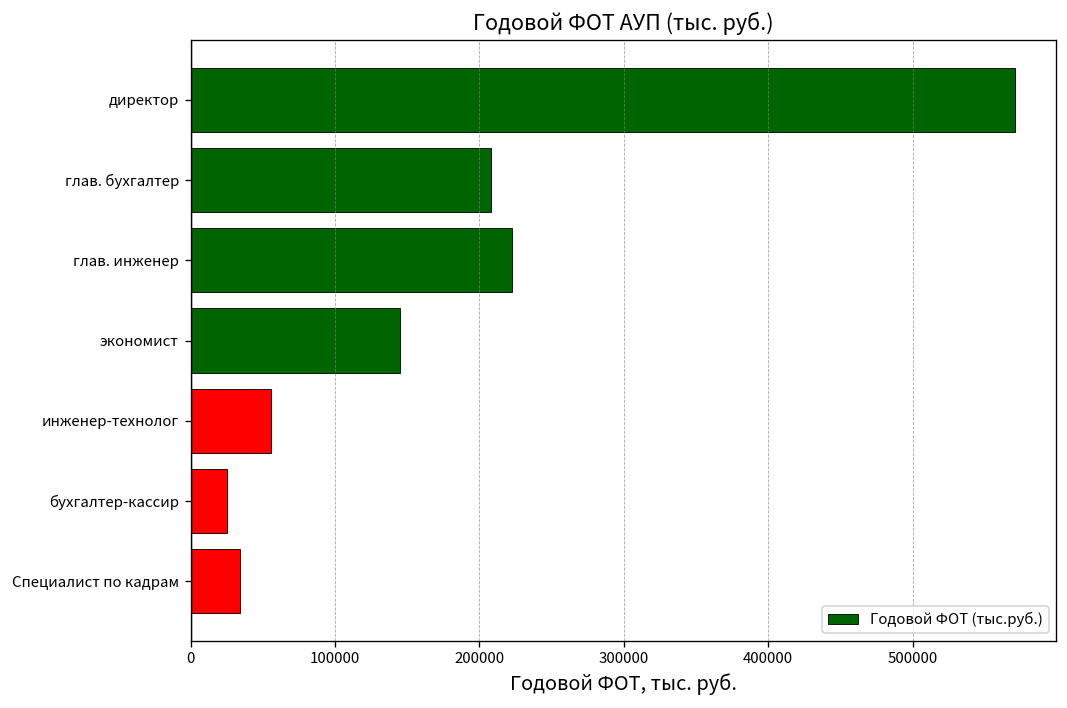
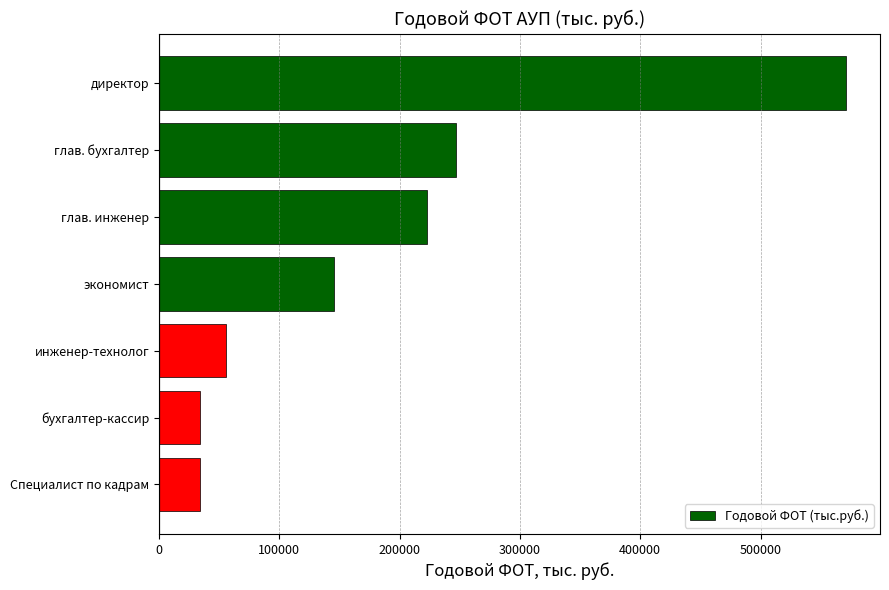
глав. бухгалтер: 208000 -> 247000
бухгалтер-кассир: 25000 -> 34000
